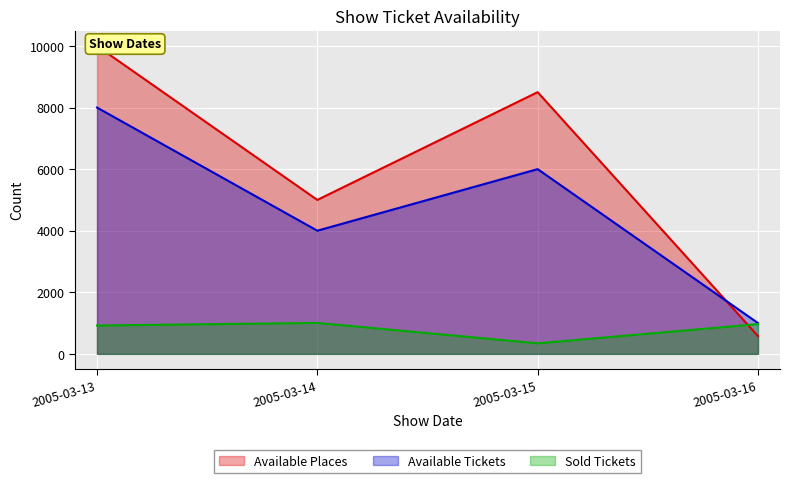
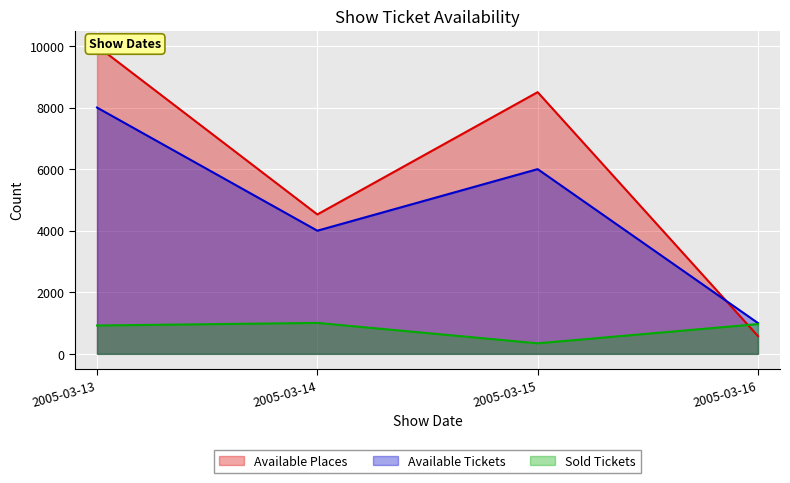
Available Places, 2005-03-14: 5000 -> 4500
